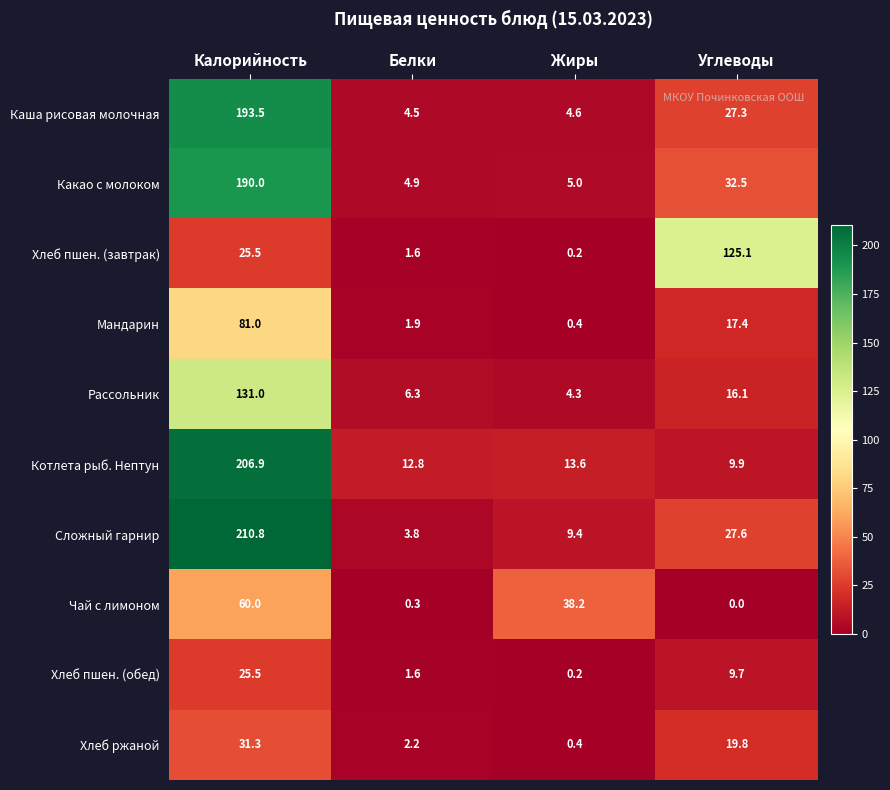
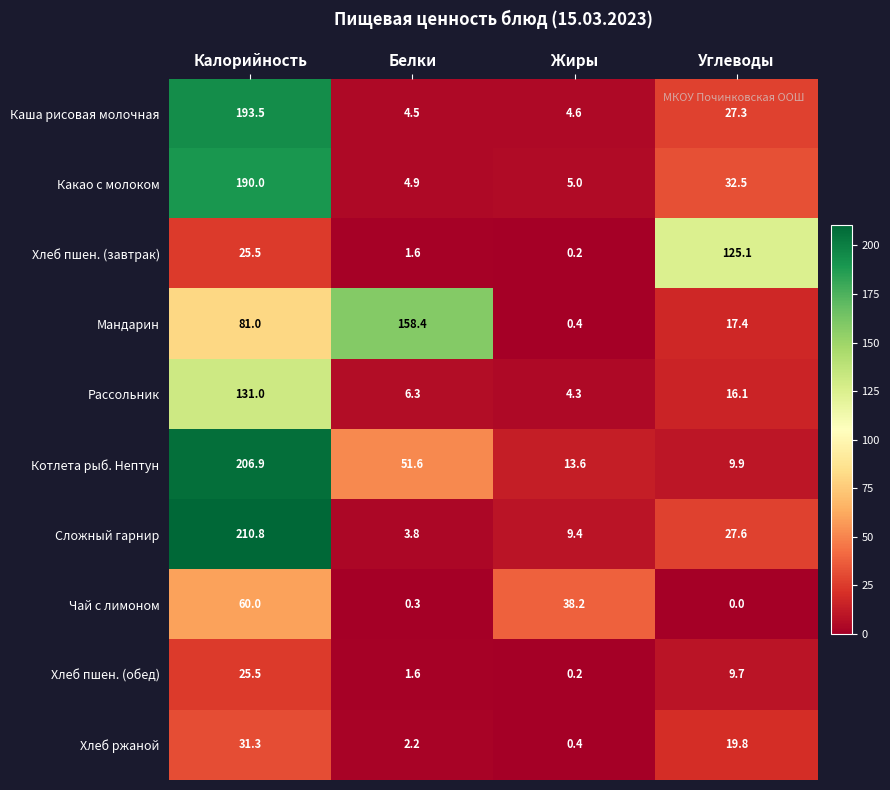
Мандарин, Белки: 1.9 -> 158.4
Котлета рыб. Нептун, Белки: 12.8 -> 51.6
